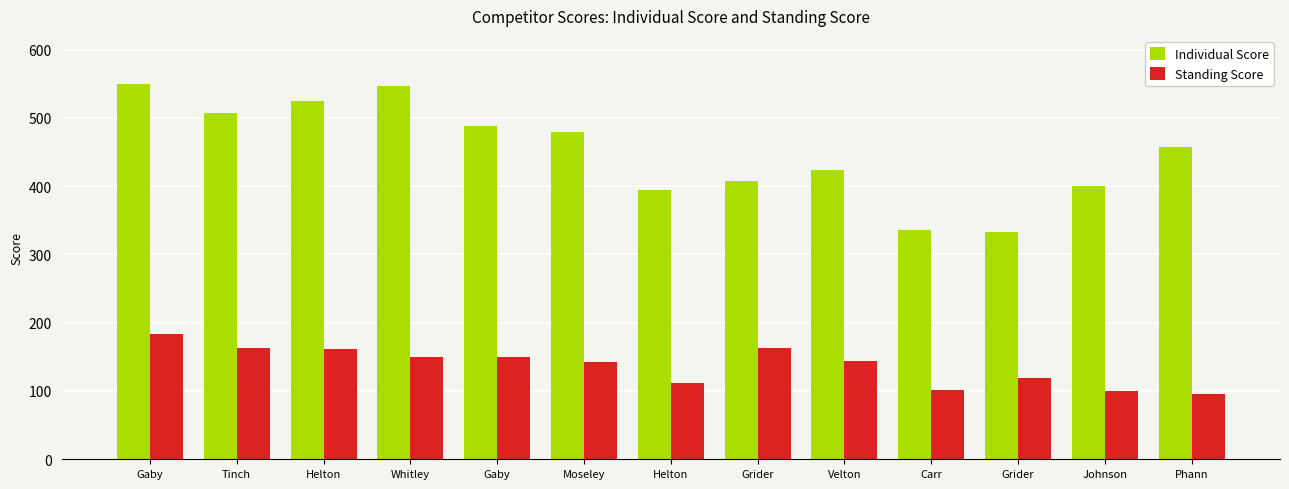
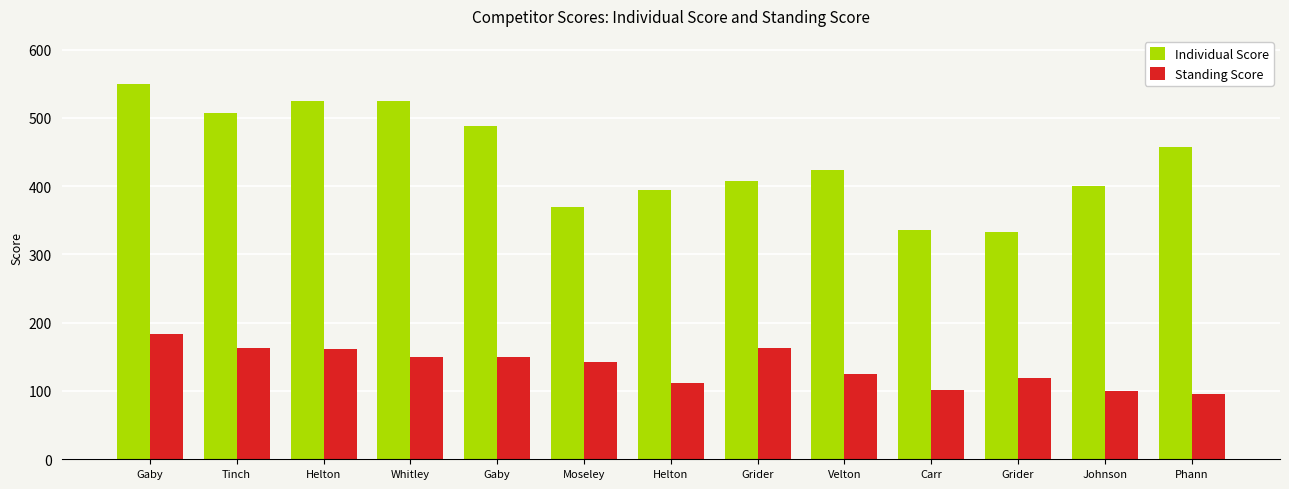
Individual Score, Whitley: 550 -> 520
Individual Score, Moseley: 480 -> 370
Standing Score, Velton: 140 -> 120
